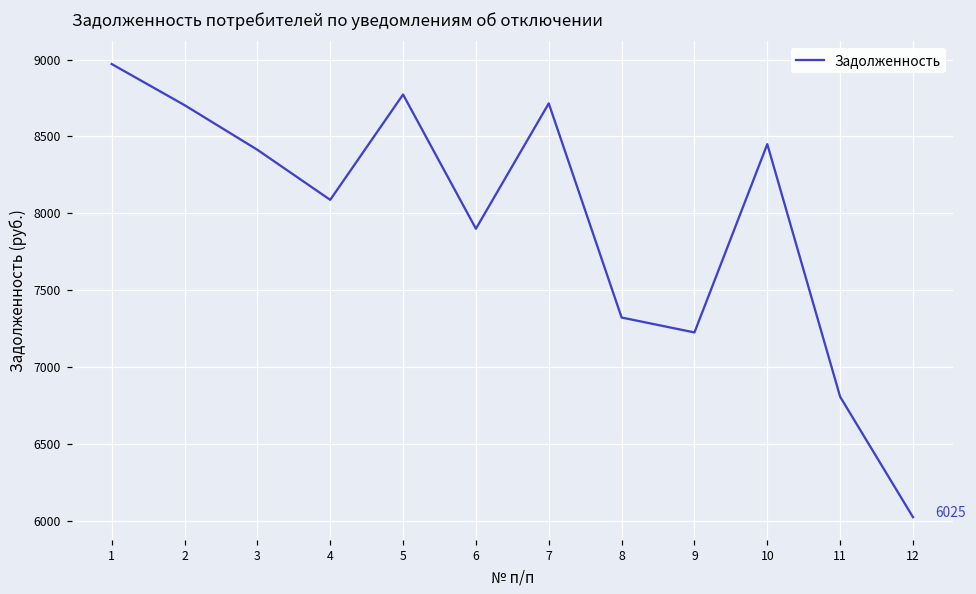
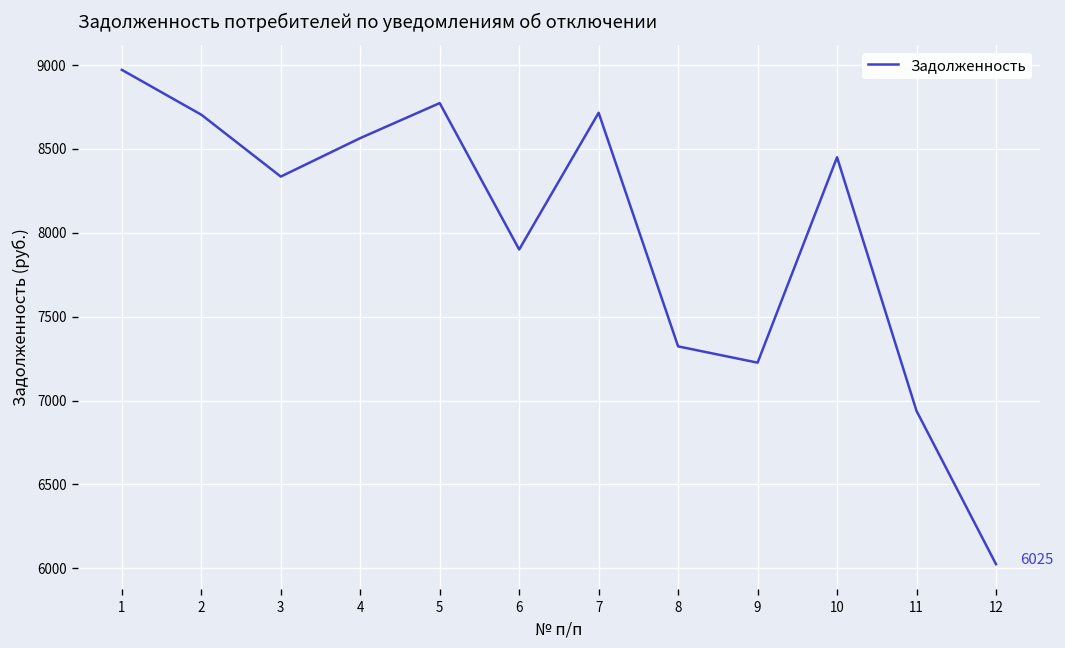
3: 8410 -> 8340
4: 8090 -> 8560
11: 6810 -> 6940
